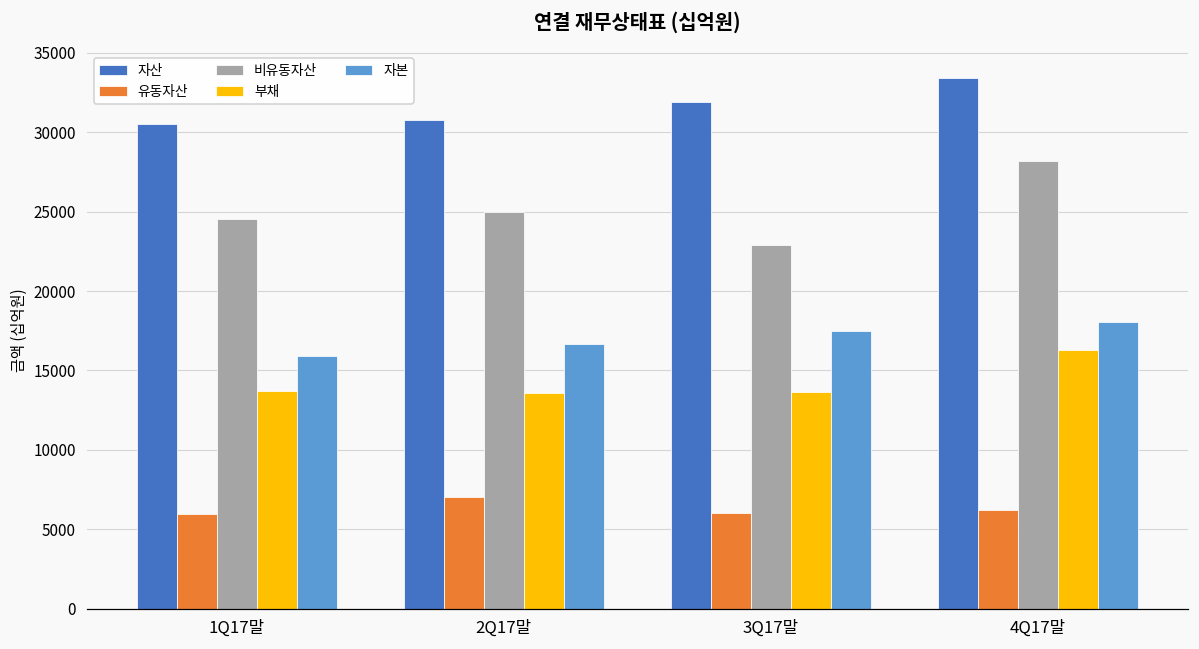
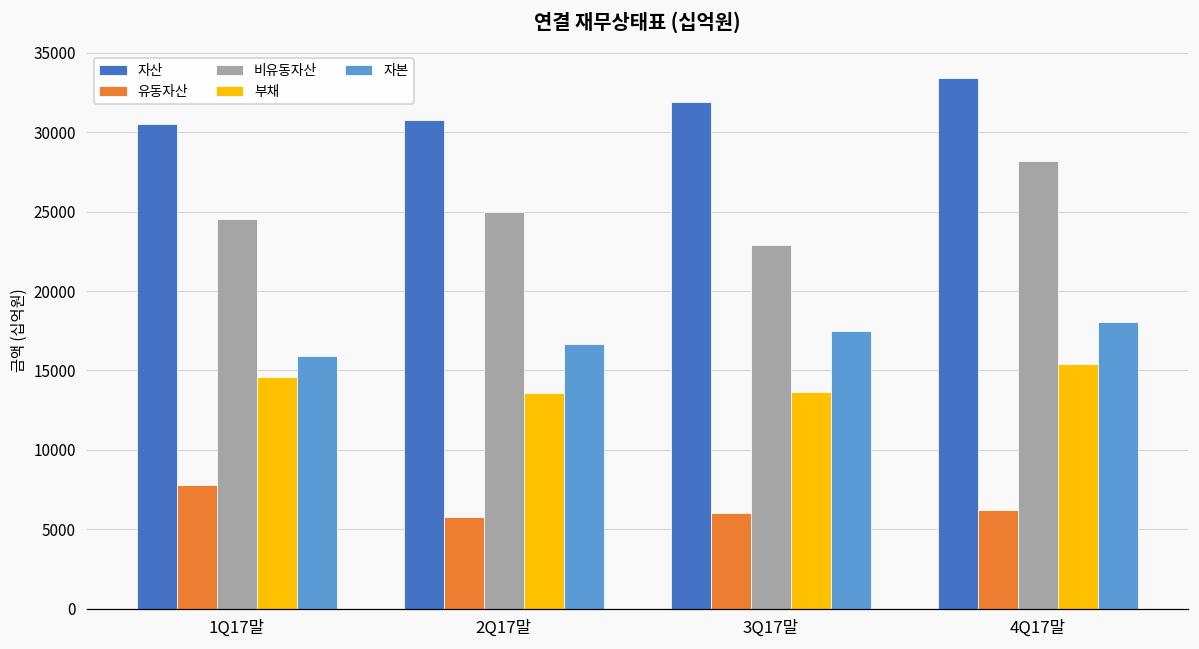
유동자산, 1Q17말: 6000 -> 7800
부채, 1Q17말: 13700 -> 14600
유동자산, 2Q17말: 7000 -> 5800
부채, 4Q17말: 16300 -> 15400
